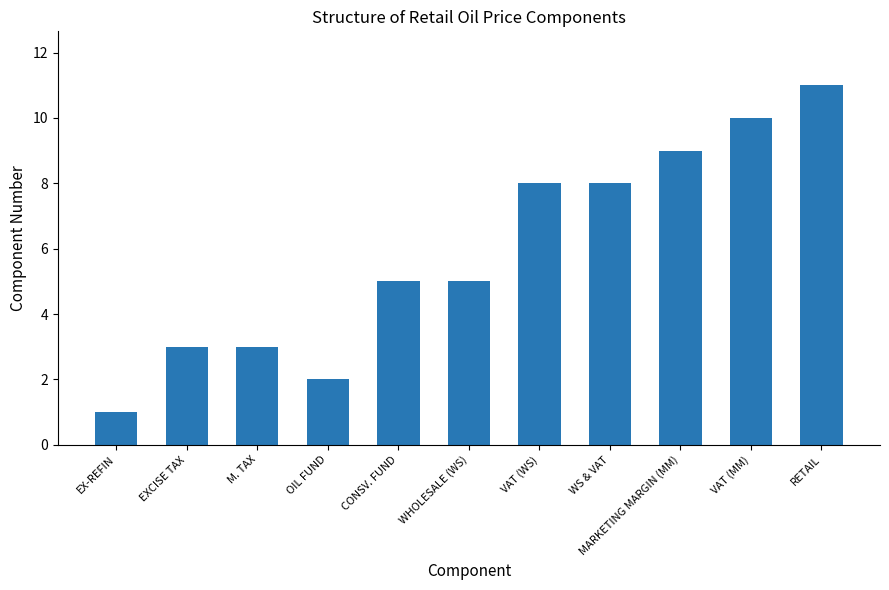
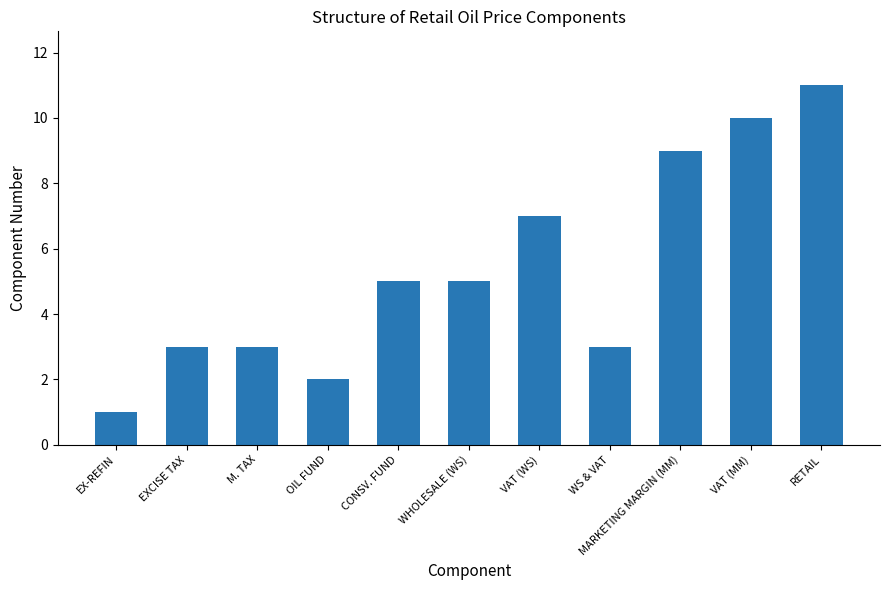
VAT (WS): 8 -> 7
WS & VAT: 8 -> 3
